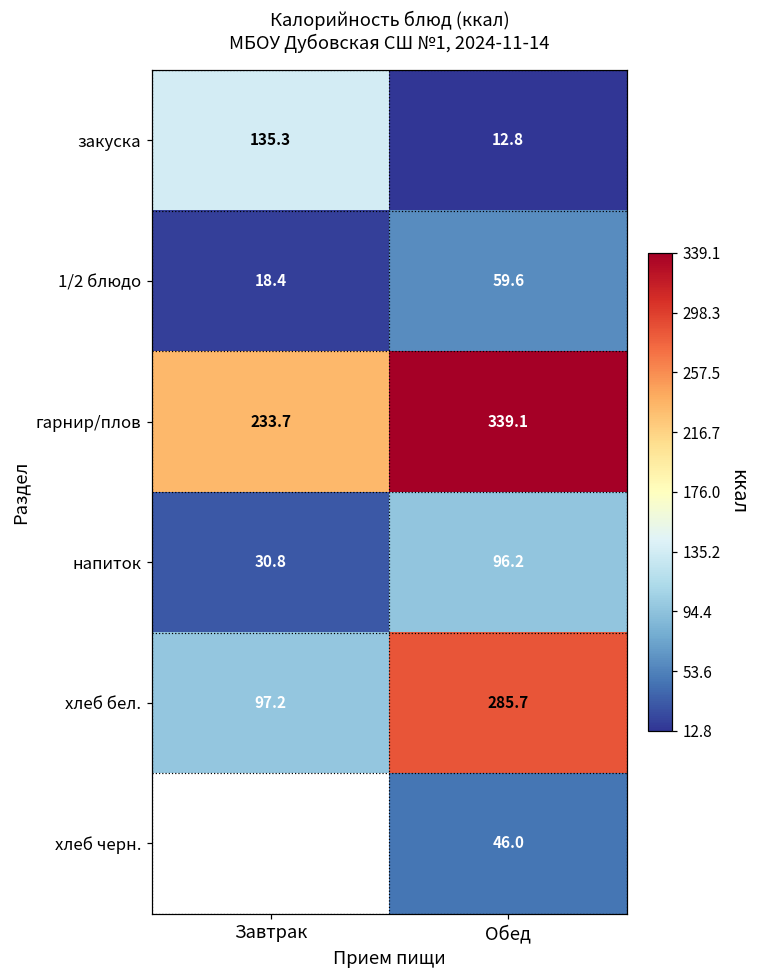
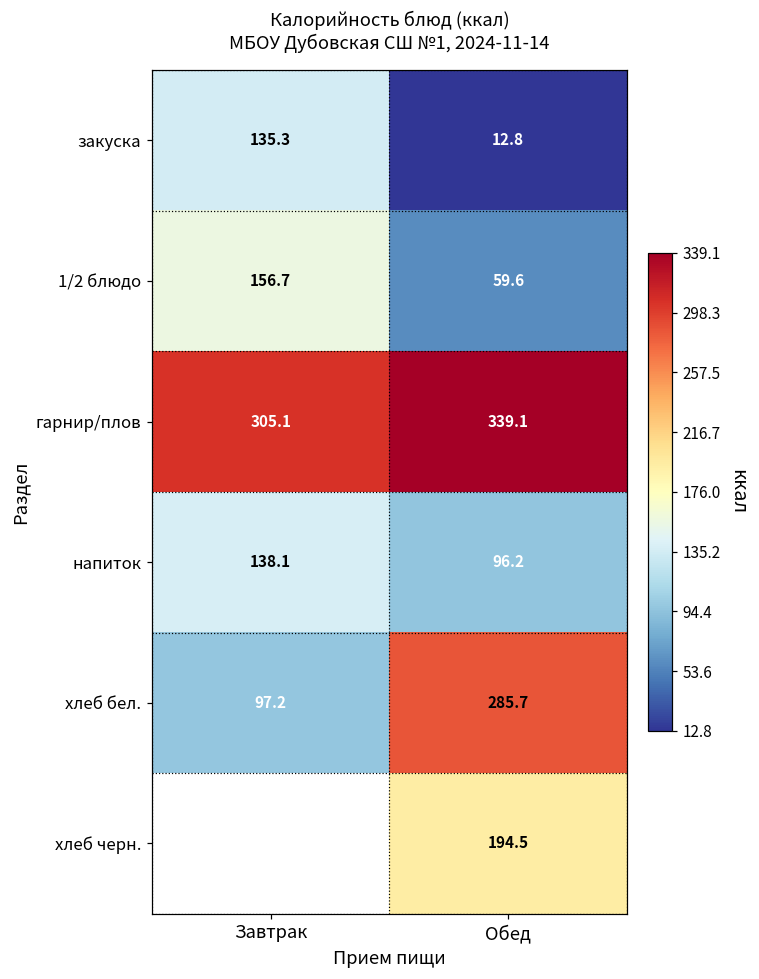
1/2 блюдо, Завтрак: 18.4 -> 156.7
гарнир/плов, Завтрак: 233.7 -> 305.1
напиток, Завтрак: 30.8 -> 138.1
хлеб черн., Обед: 46.0 -> 194.5
